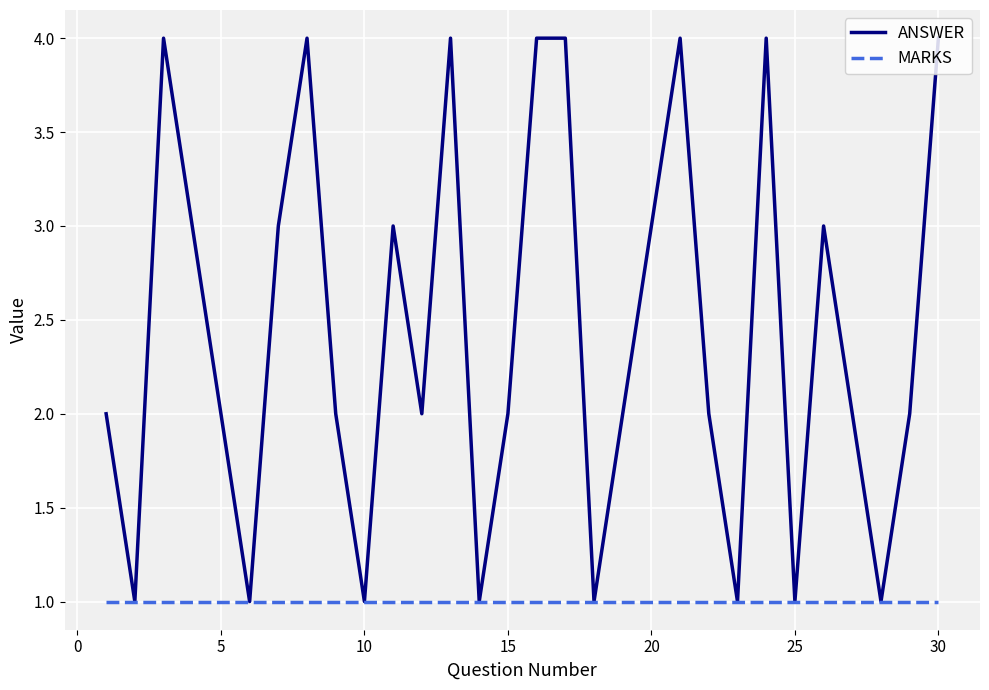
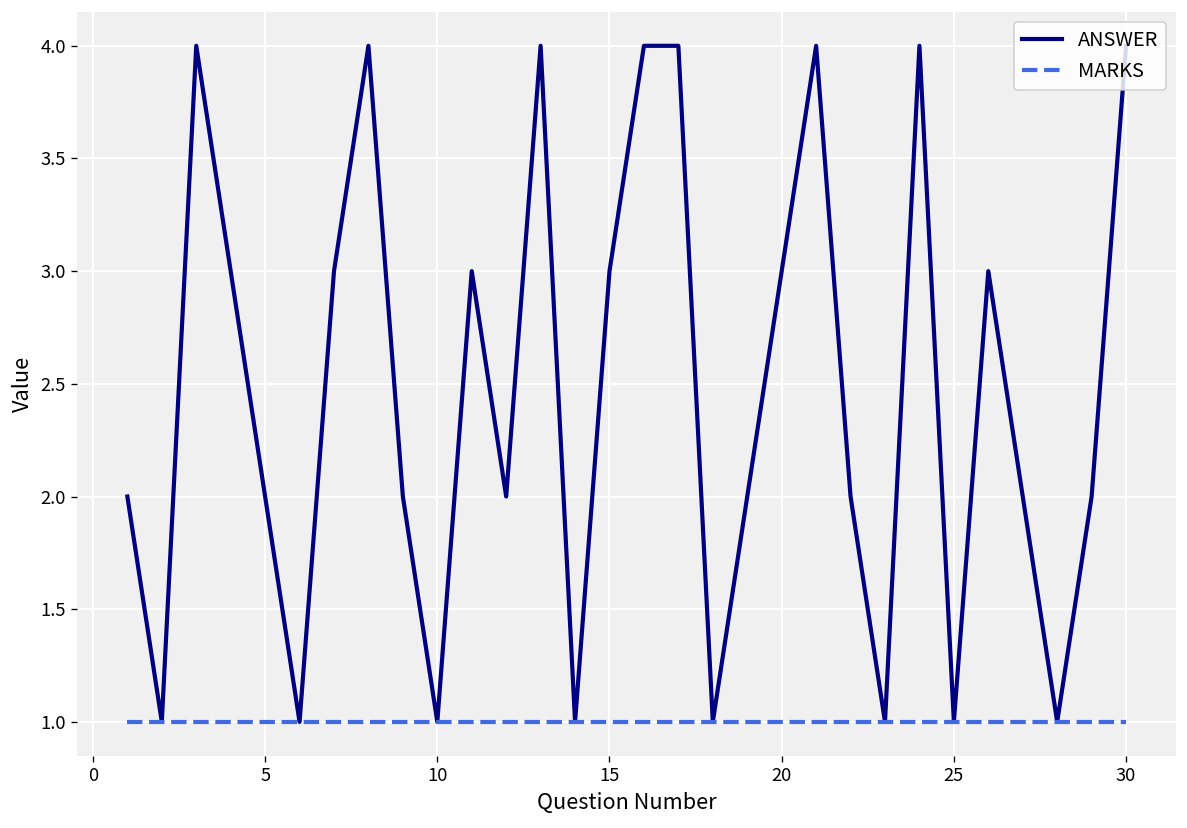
ANSWER, 15: 2 -> 3
